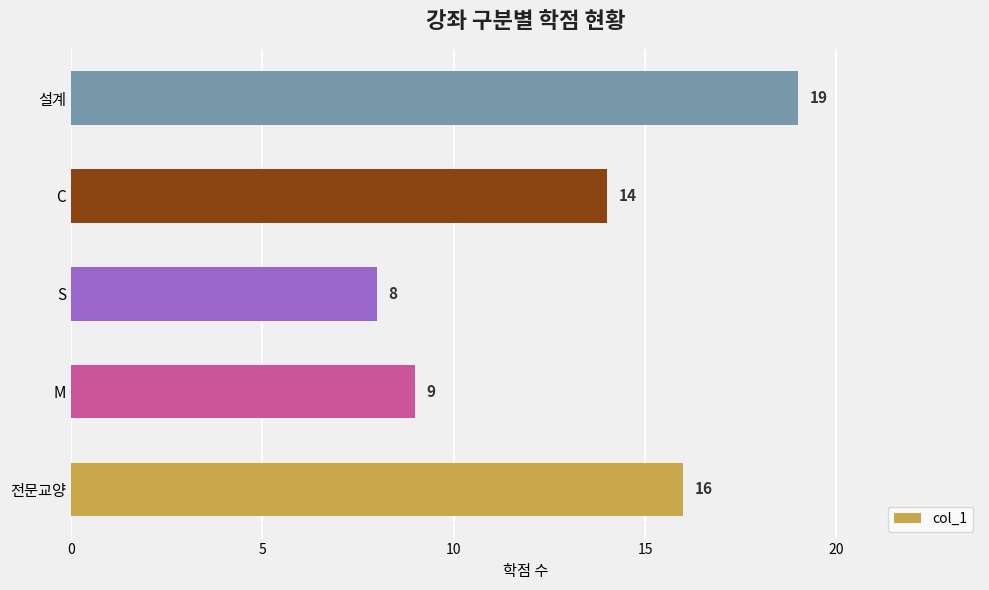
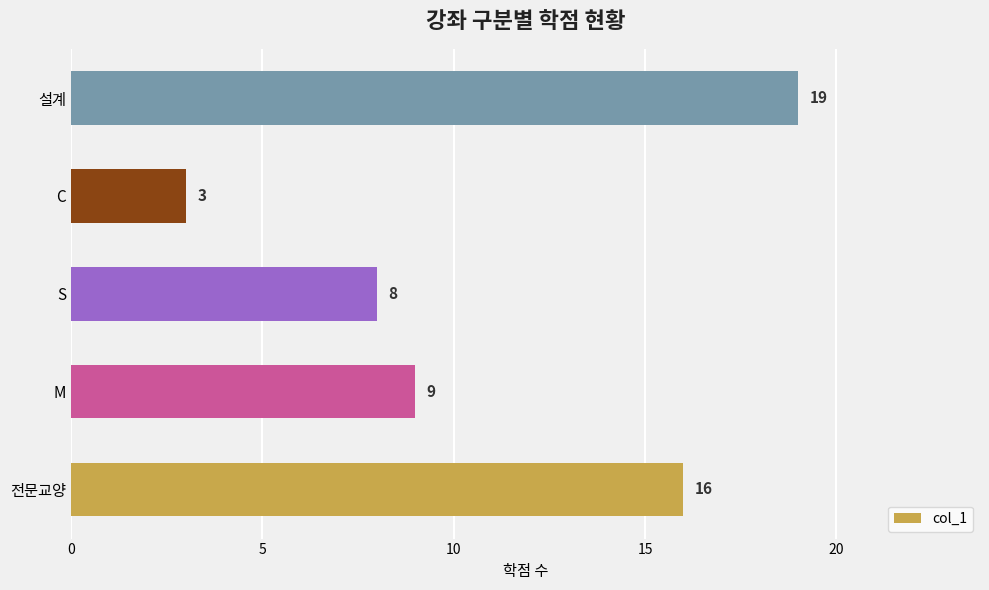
C: 14 -> 3
